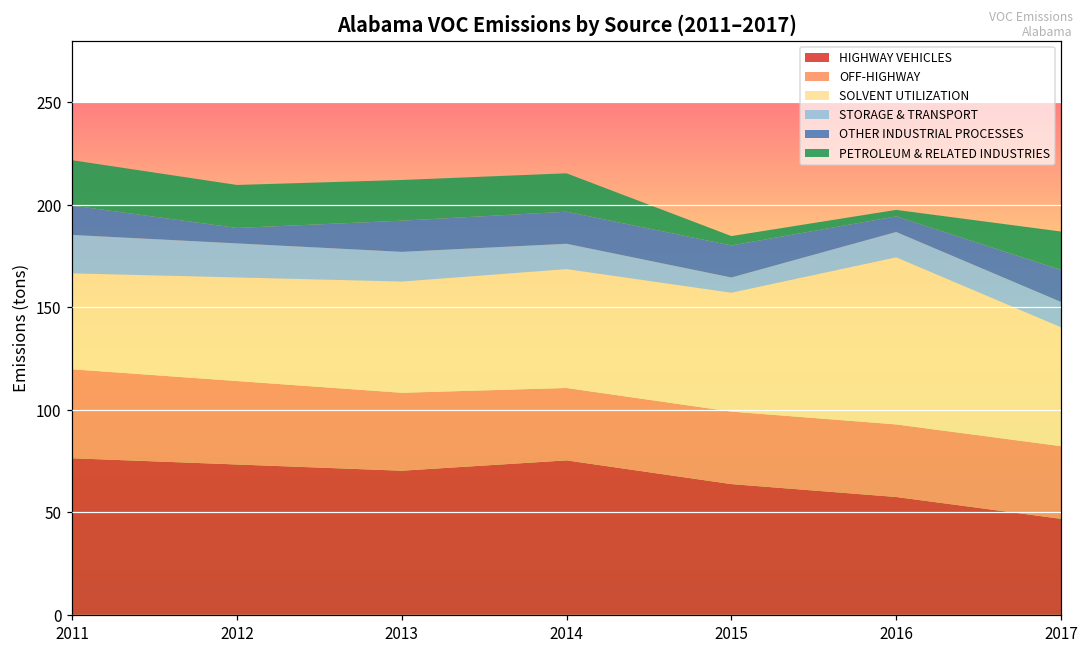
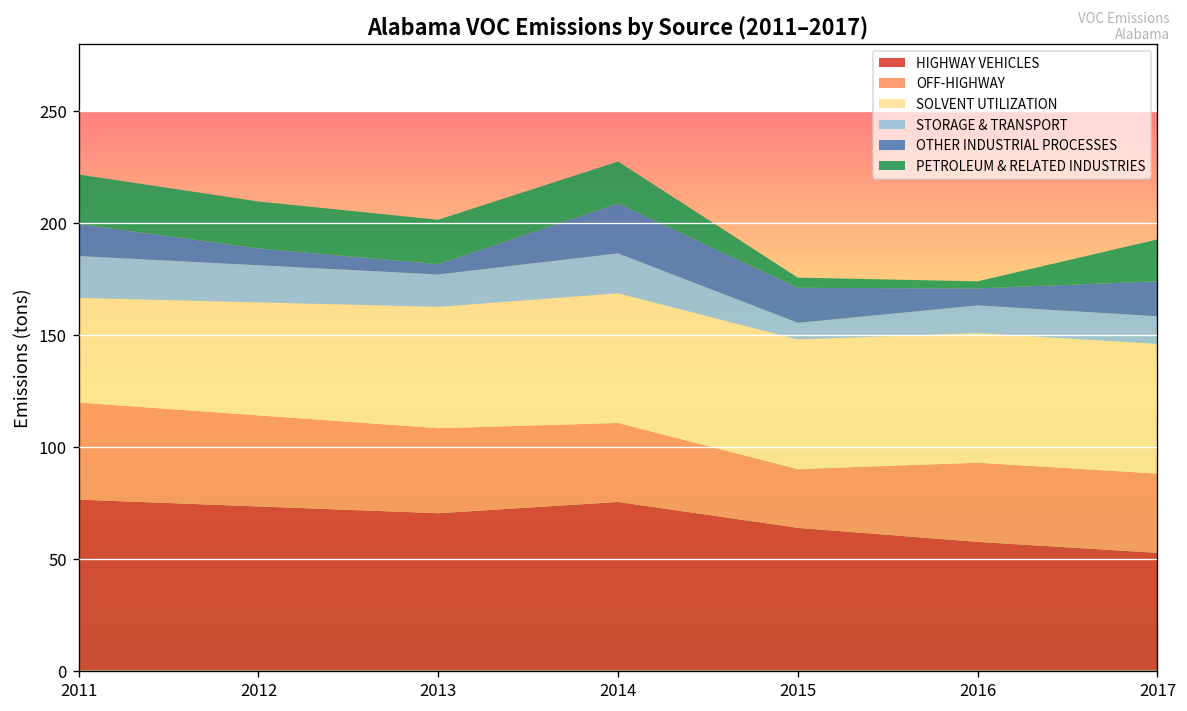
OTHER INDUSTRIAL PROCESSES, 2013: 15 -> 5
STORAGE & TRANSPORT, 2014: 12 -> 18
OTHER INDUSTRIAL PROCESSES, 2014: 16 -> 22
OFF-HIGHWAY, 2015: 35 -> 26
SOLVENT UTILIZATION, 2016: 82 -> 58
HIGHWAY VEHICLES, 2017: 47 -> 53
